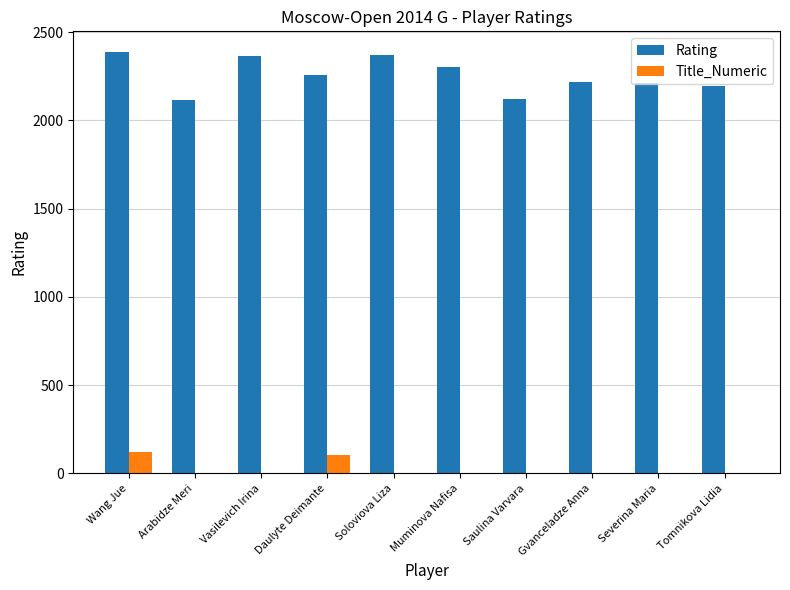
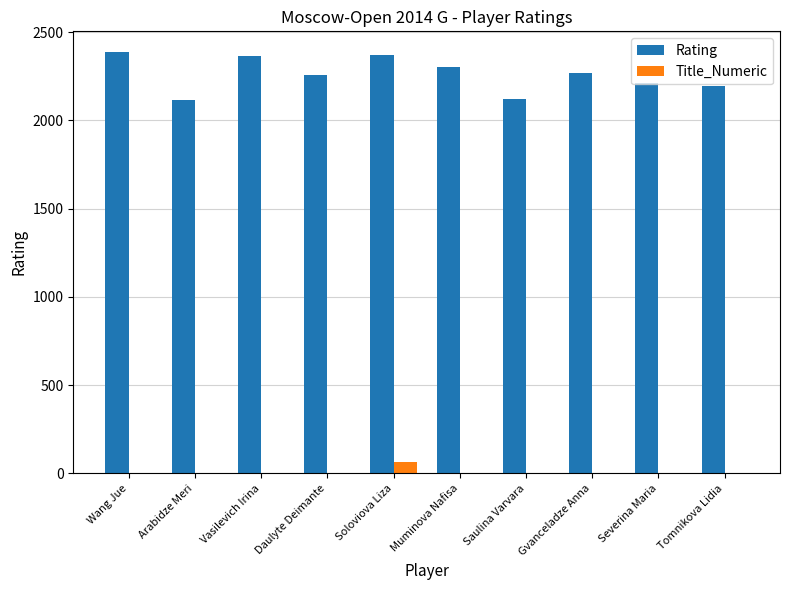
Title_Numeric, Wang Jue: 120 -> 0
Title_Numeric, Daulyte Deimante: 100 -> 0
Title_Numeric, Soloviova Liza: 0 -> 60
Rating, Gvanceladze Anna: 2220 -> 2270
